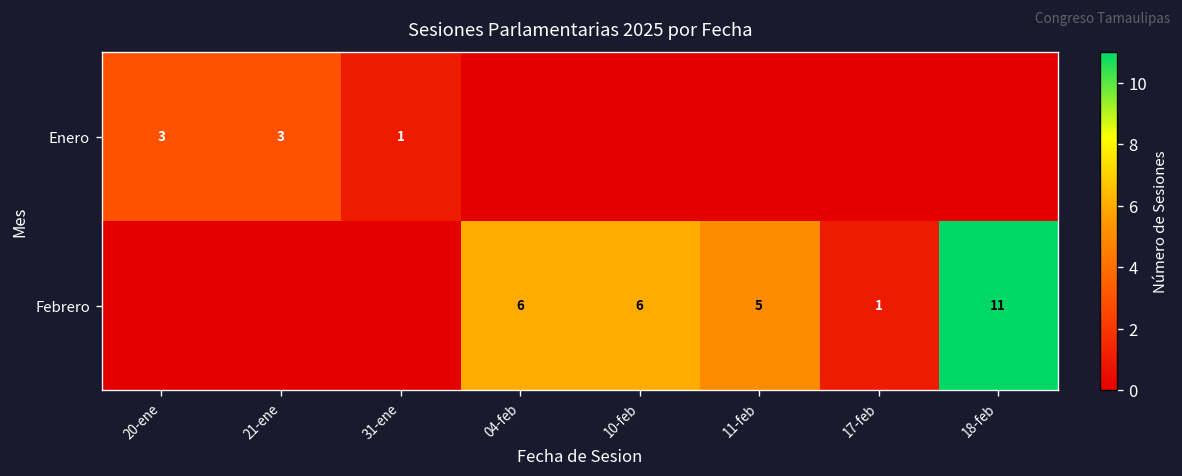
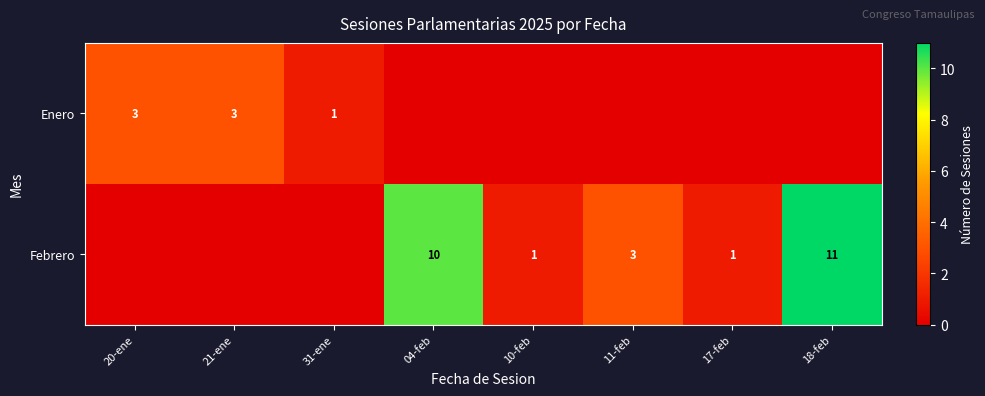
Febrero, 04-feb: 6 -> 10
Febrero, 10-feb: 6 -> 1
Febrero, 11-feb: 5 -> 3
